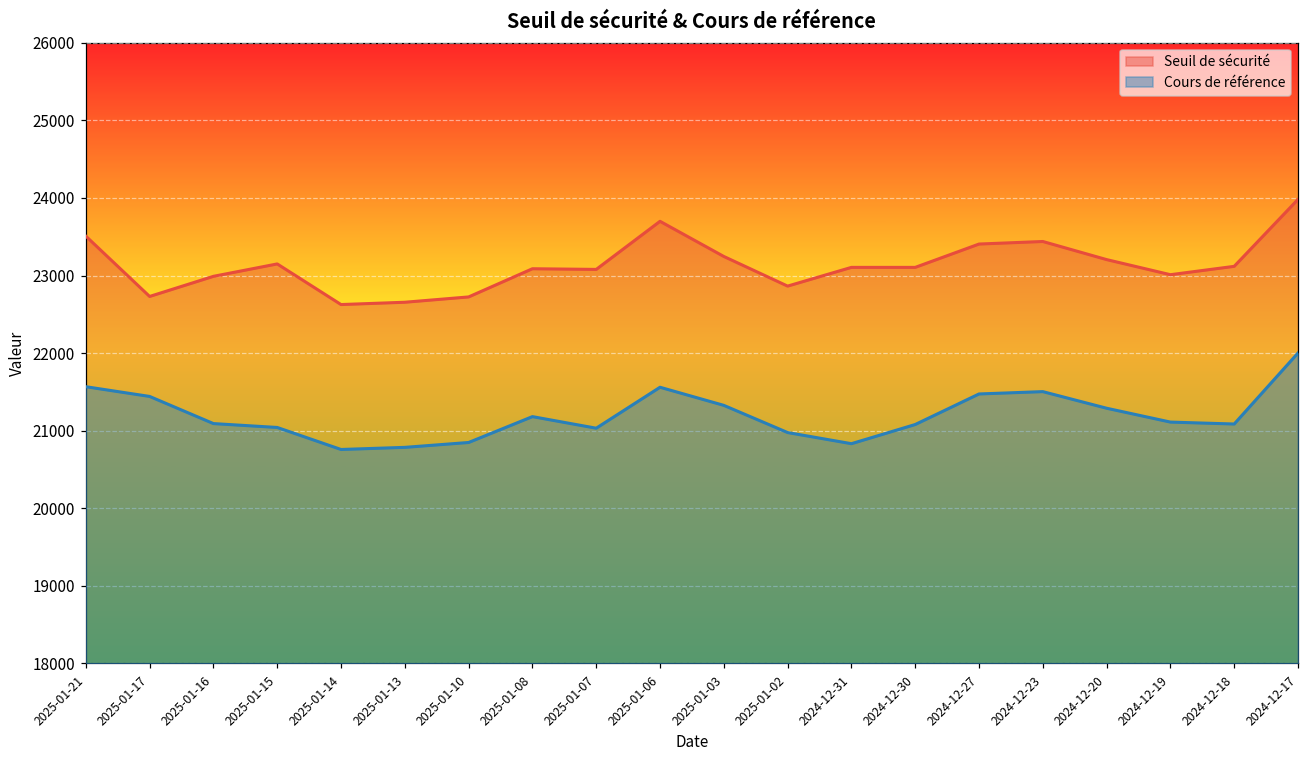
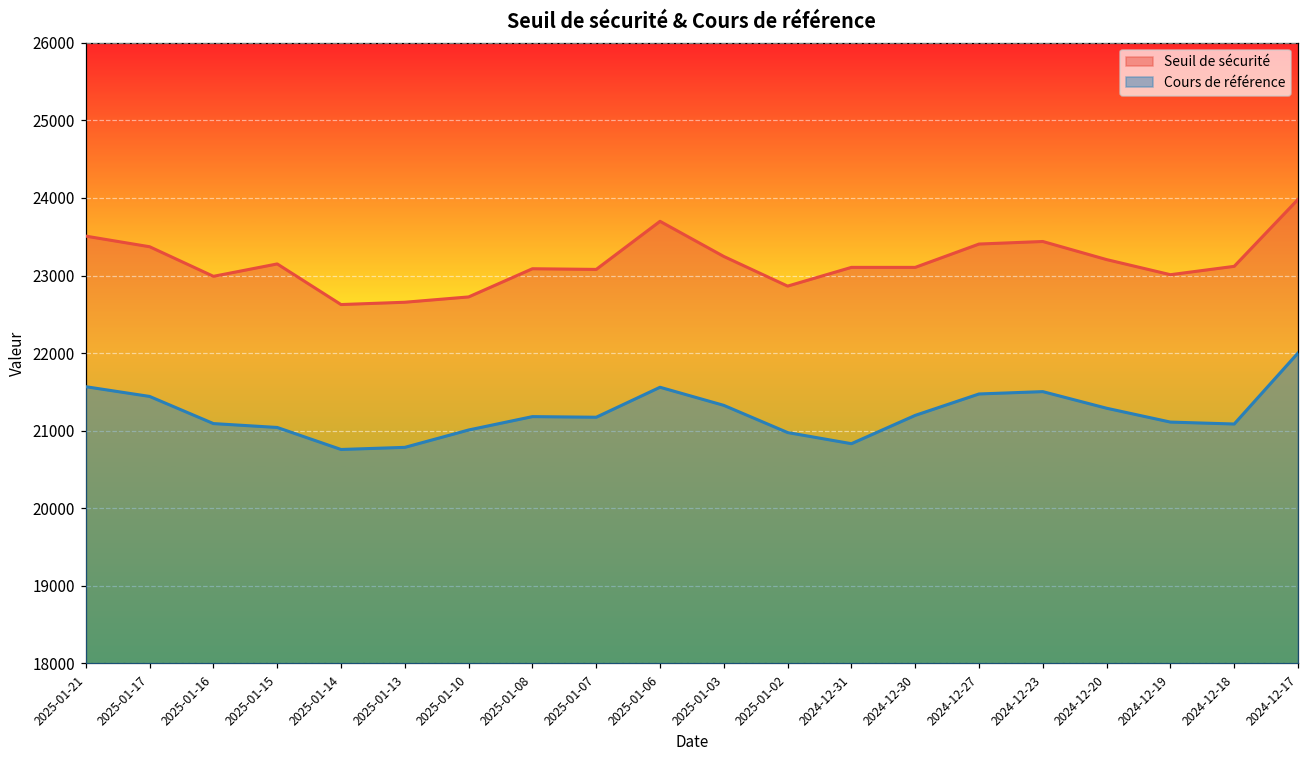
Seuil de sécurité, 2025-01-17: 22700 -> 23400
Cours de référence, 2025-01-10: 20800 -> 21000
Cours de référence, 2025-01-07: 21000 -> 21200
Cours de référence, 2024-12-30: 21100 -> 21200
